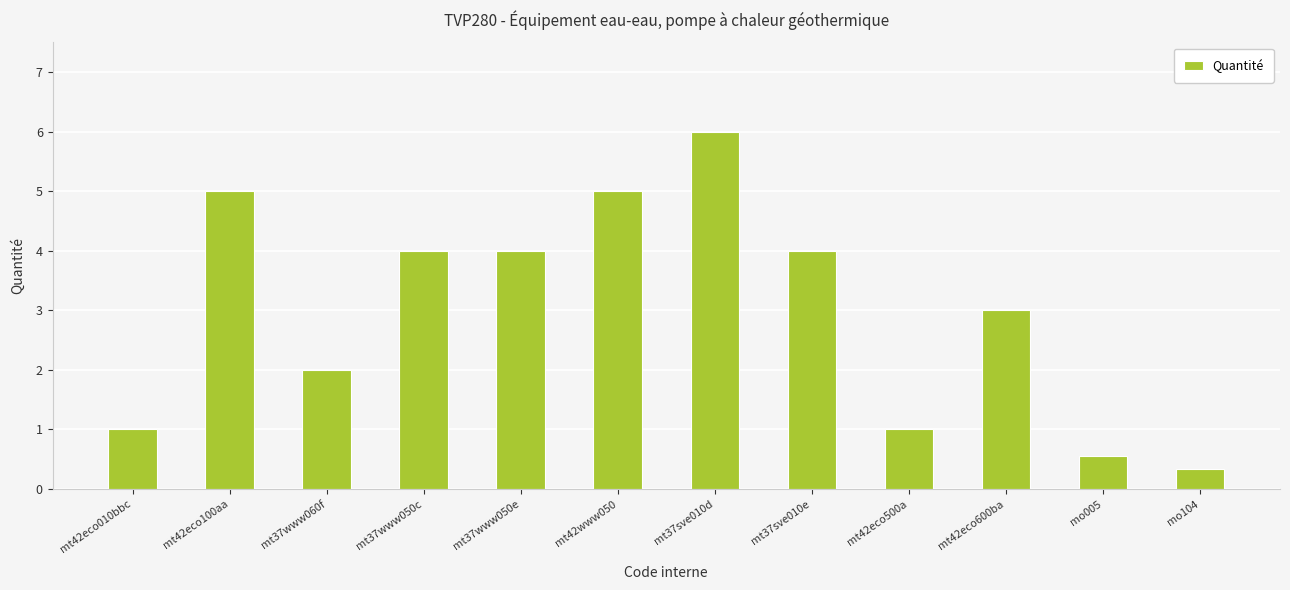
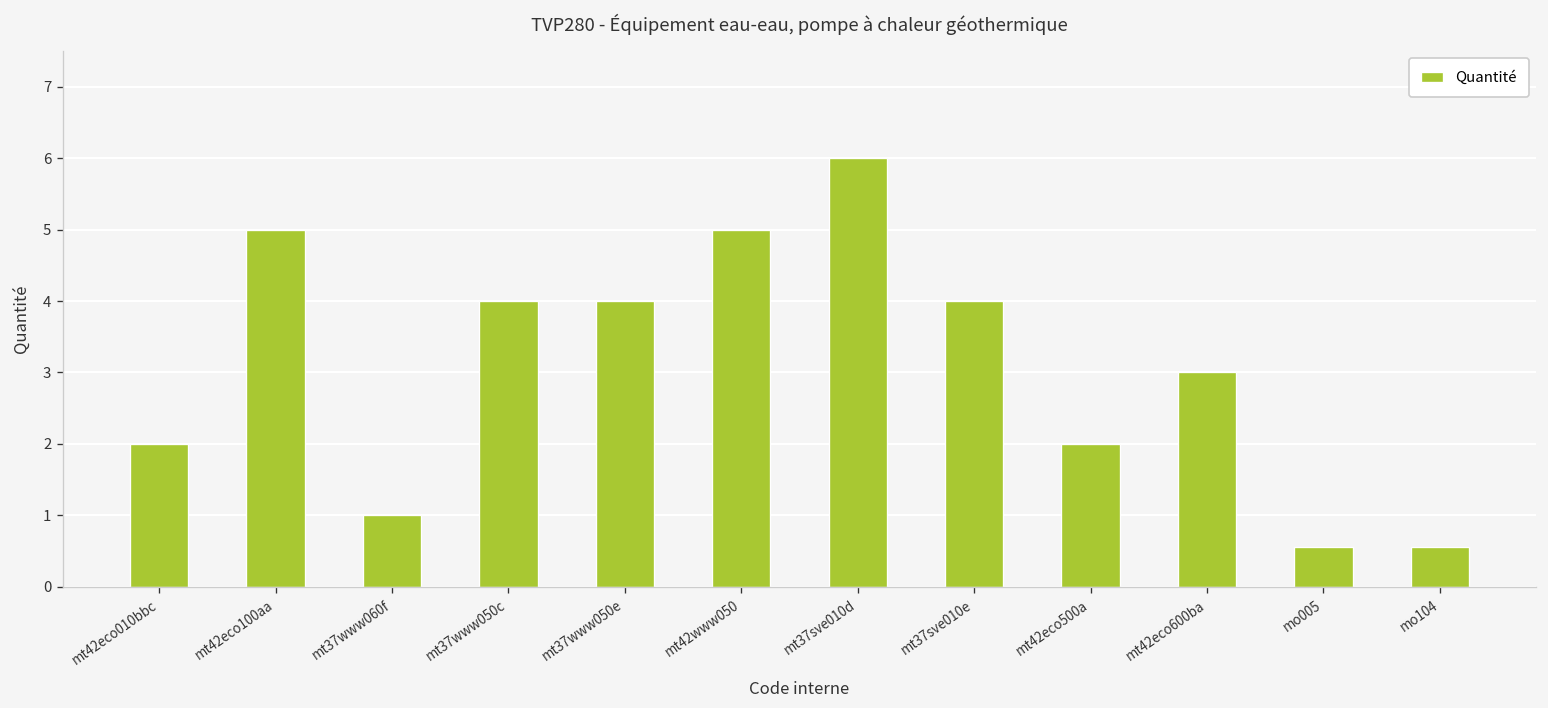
mt42eco010bbc: 1 -> 2
mt37www060f: 2 -> 1
mt42eco500a: 1 -> 2
mo104: 0.3 -> 0.6
